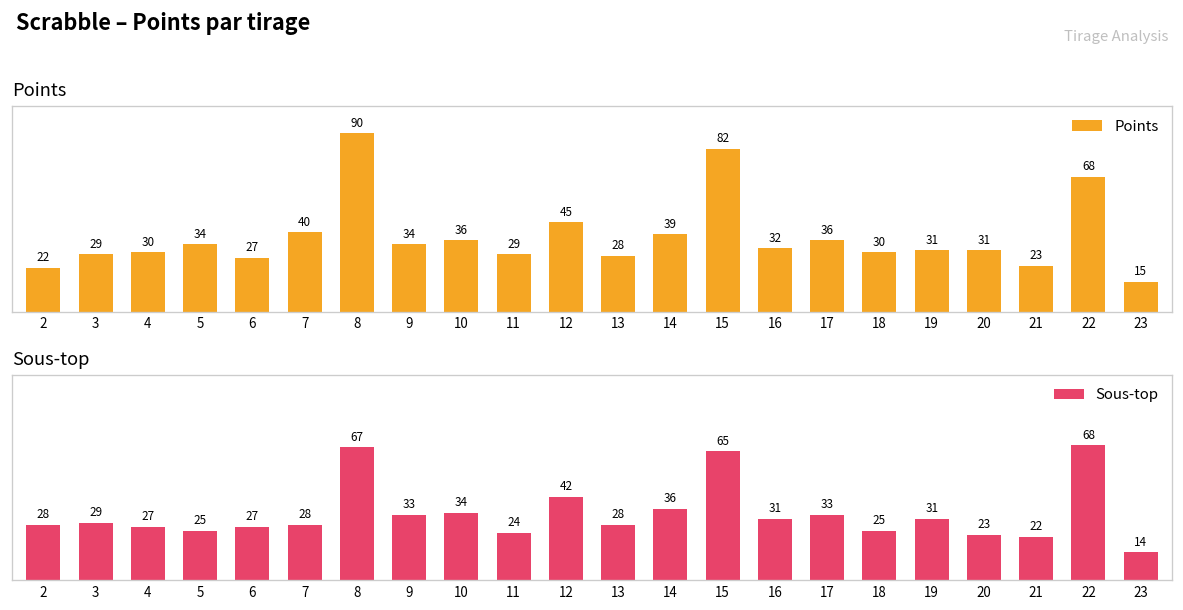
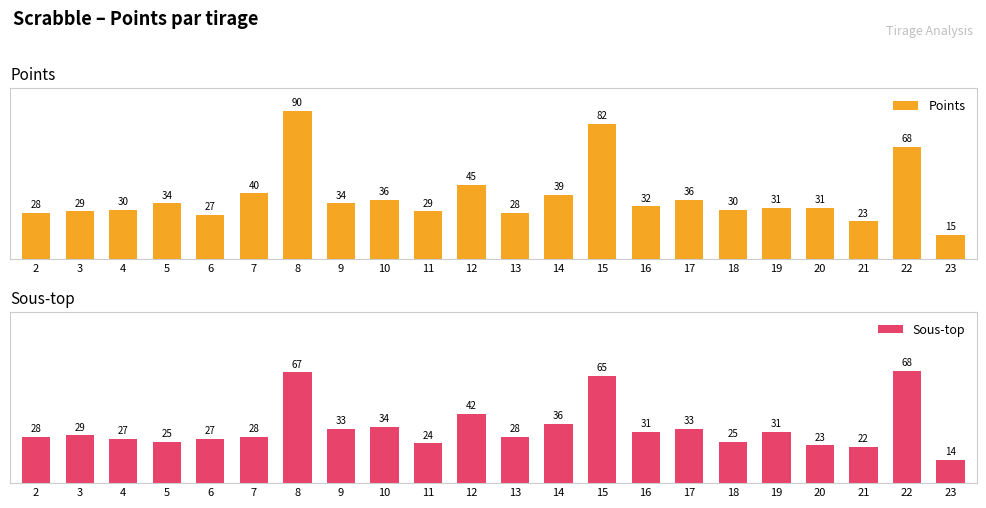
Points, 2: 22 -> 28
